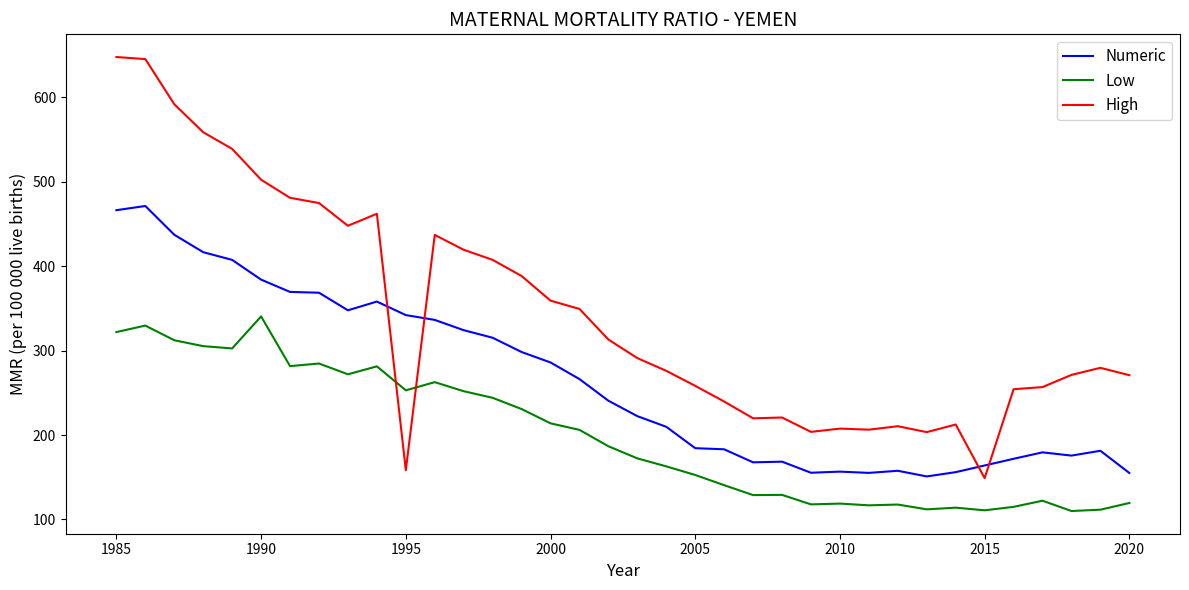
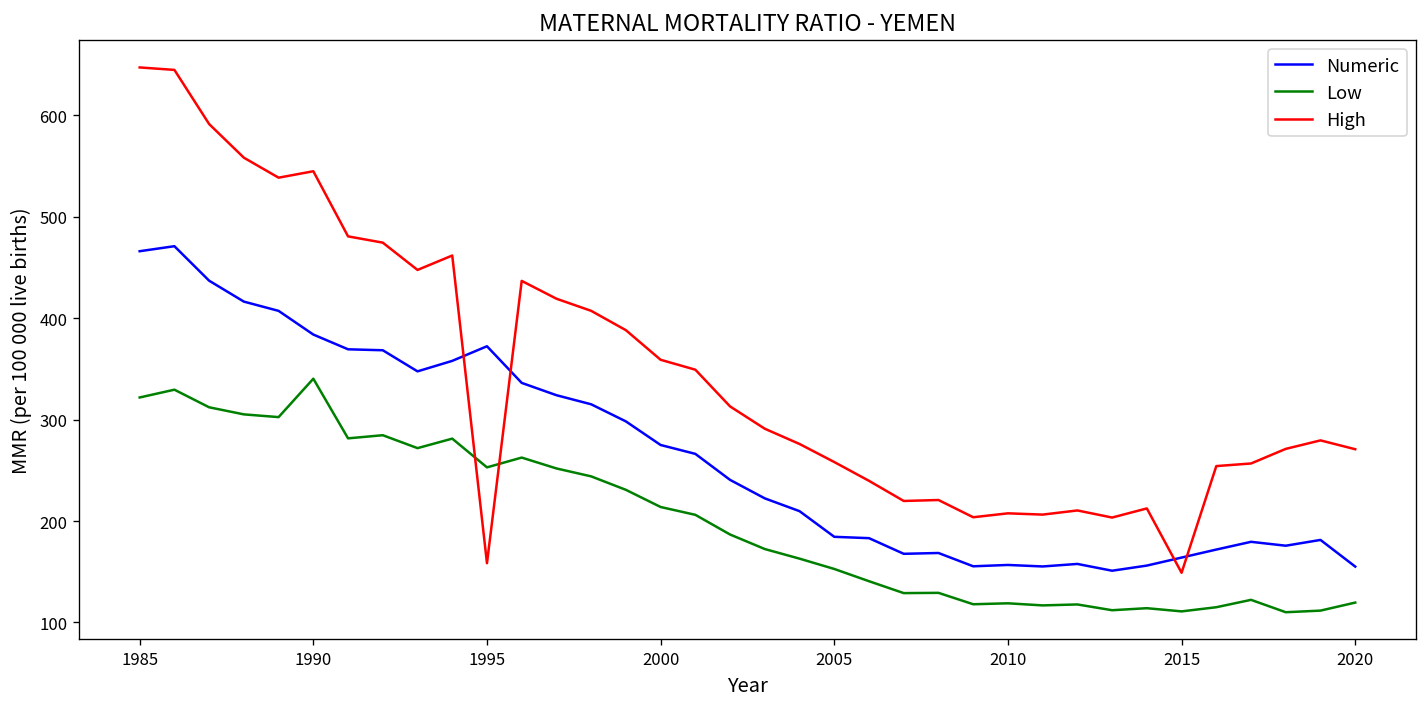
High, 1990: 500 -> 540
Numeric, 1995: 340 -> 370
Numeric, 2000: 290 -> 270
